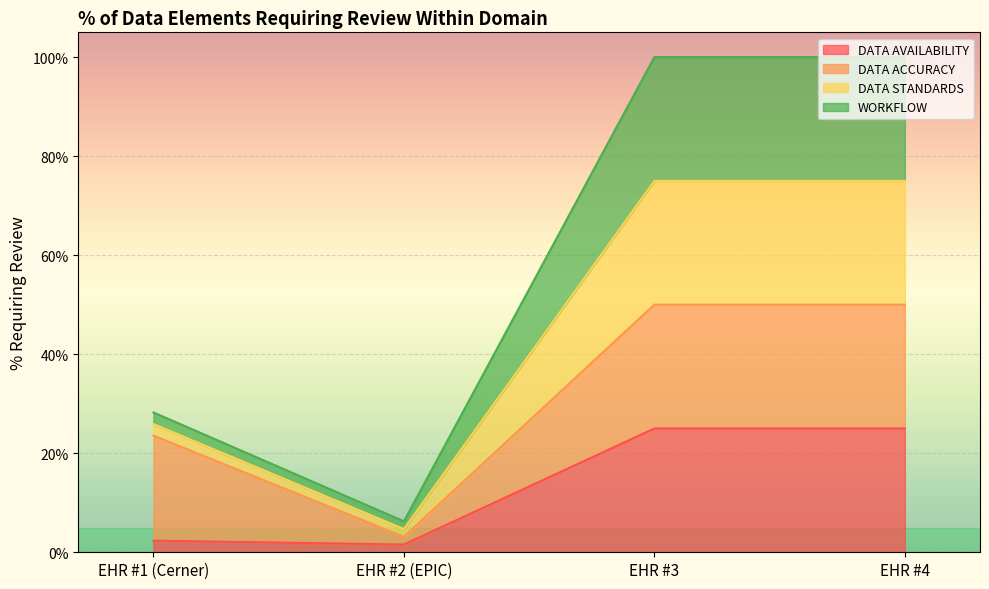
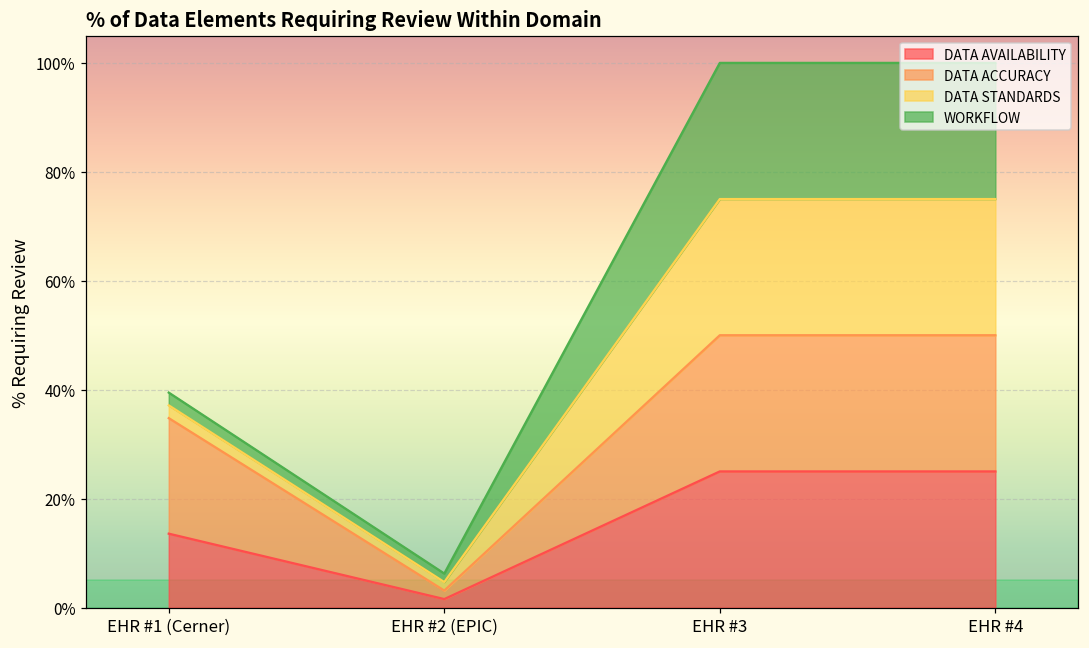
DATA AVAILABILITY, EHR #1 (Cerner): 2% -> 14%
